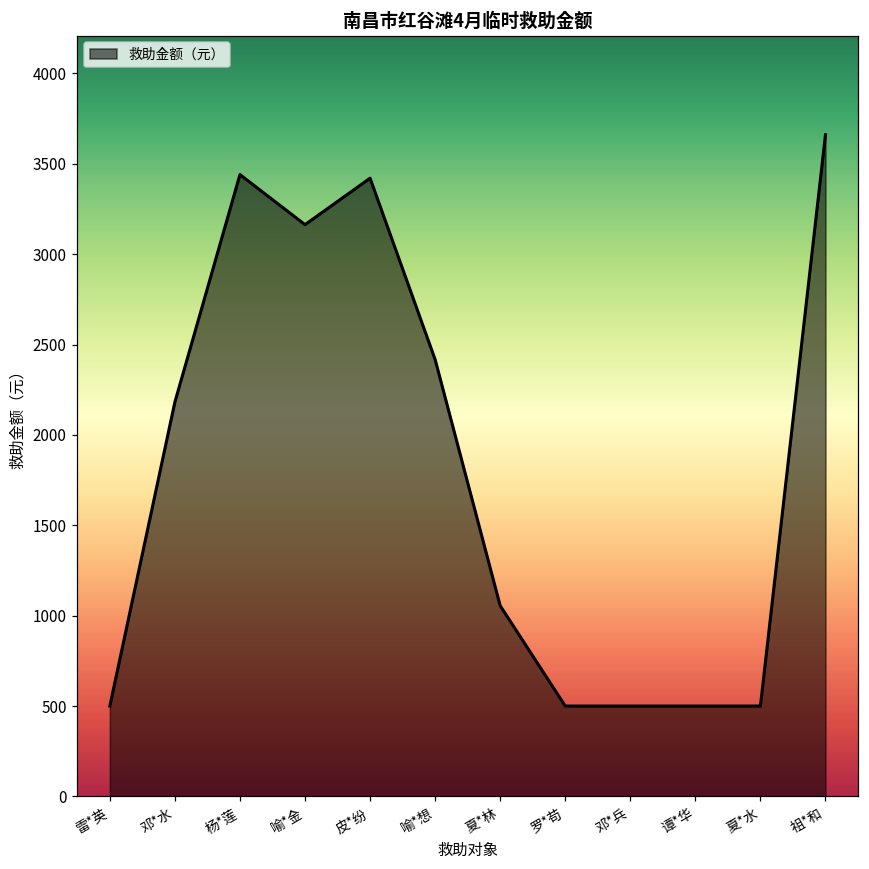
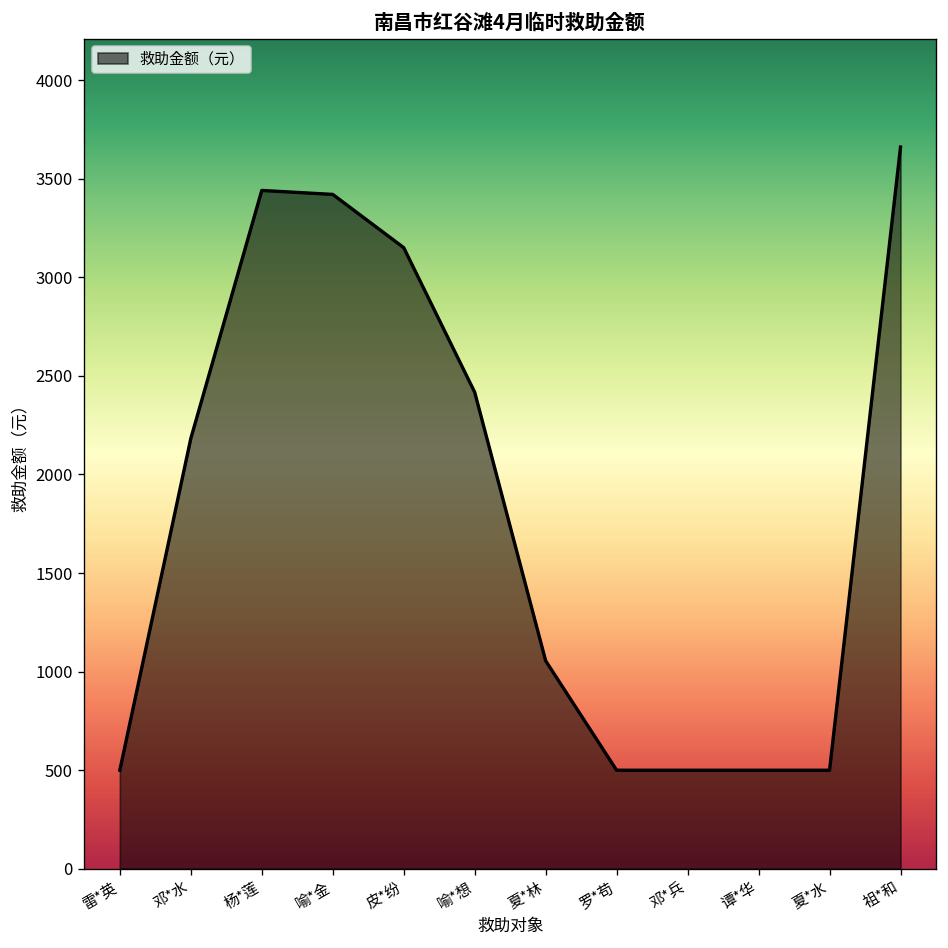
喻*金: 3160 -> 3420
皮*纷: 3420 -> 3150
